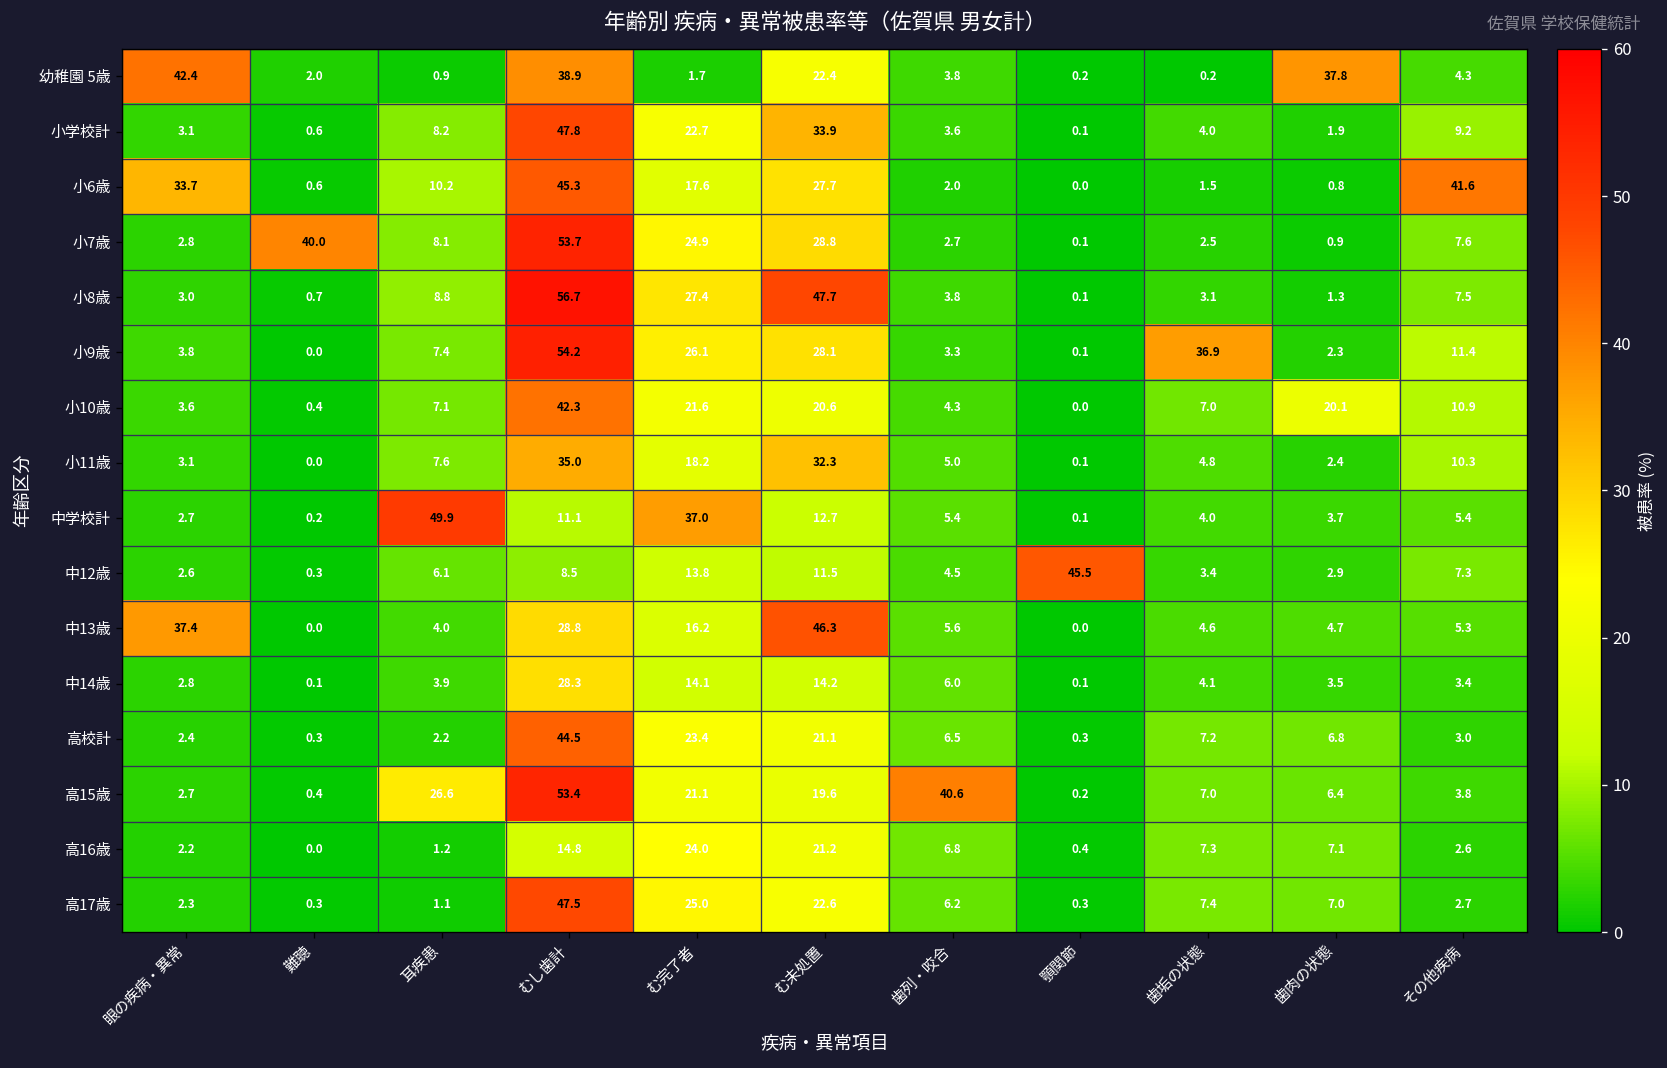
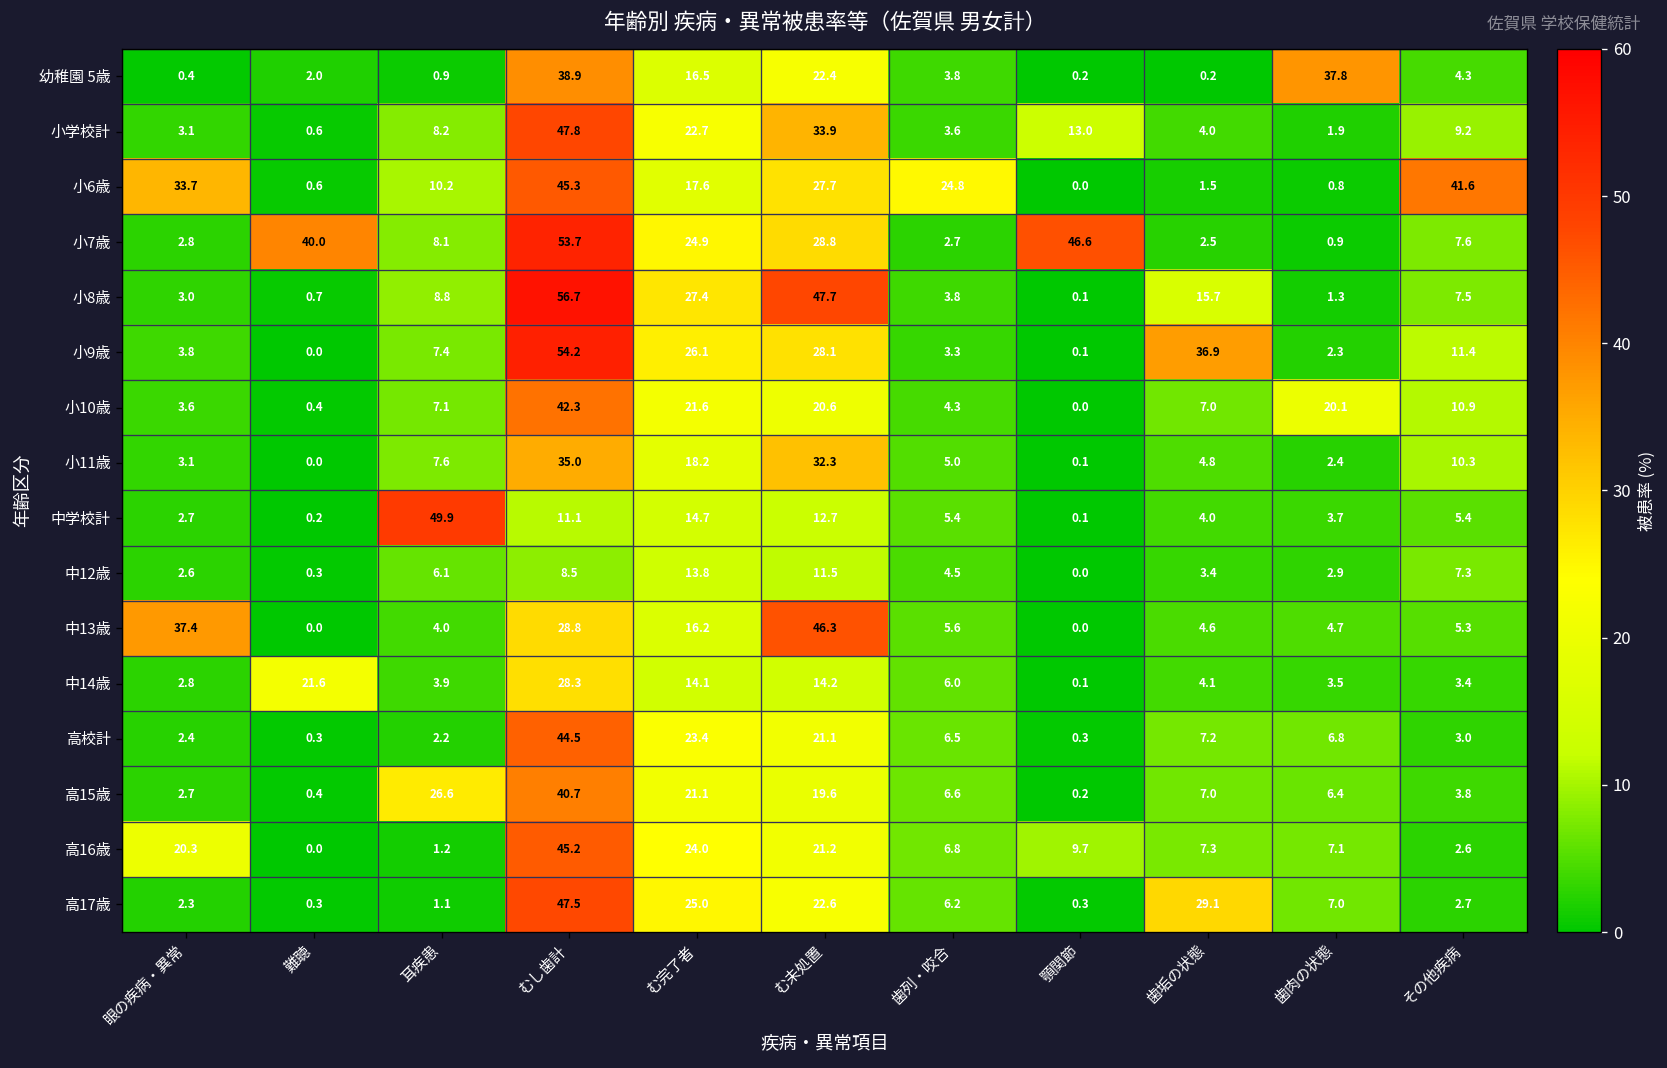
幼稚園 5歳, 眼の疾病・異常: 42.4 -> 0.4
幼稚園 5歳, む完了者: 1.7 -> 16.5
小学校計, 顎関節: 0.1 -> 13.0
小6歳, 歯列・咬合: 2.0 -> 24.8
小7歳, 顎関節: 0.1 -> 46.6
小8歳, 歯垢の状態: 3.1 -> 15.7
中学校計, む完了者: 37.0 -> 14.7
中12歳, 顎関節: 45.5 -> 0.0
中14歳, 難聴: 0.1 -> 21.6
高15歳, むし歯計: 53.4 -> 40.7
高15歳, 歯列・咬合: 40.6 -> 6.6
高16歳, 眼の疾病・異常: 2.2 -> 20.3
高16歳, むし歯計: 14.8 -> 45.2
高16歳, 顎関節: 0.4 -> 9.7
高17歳, 歯垢の状態: 7.4 -> 29.1
